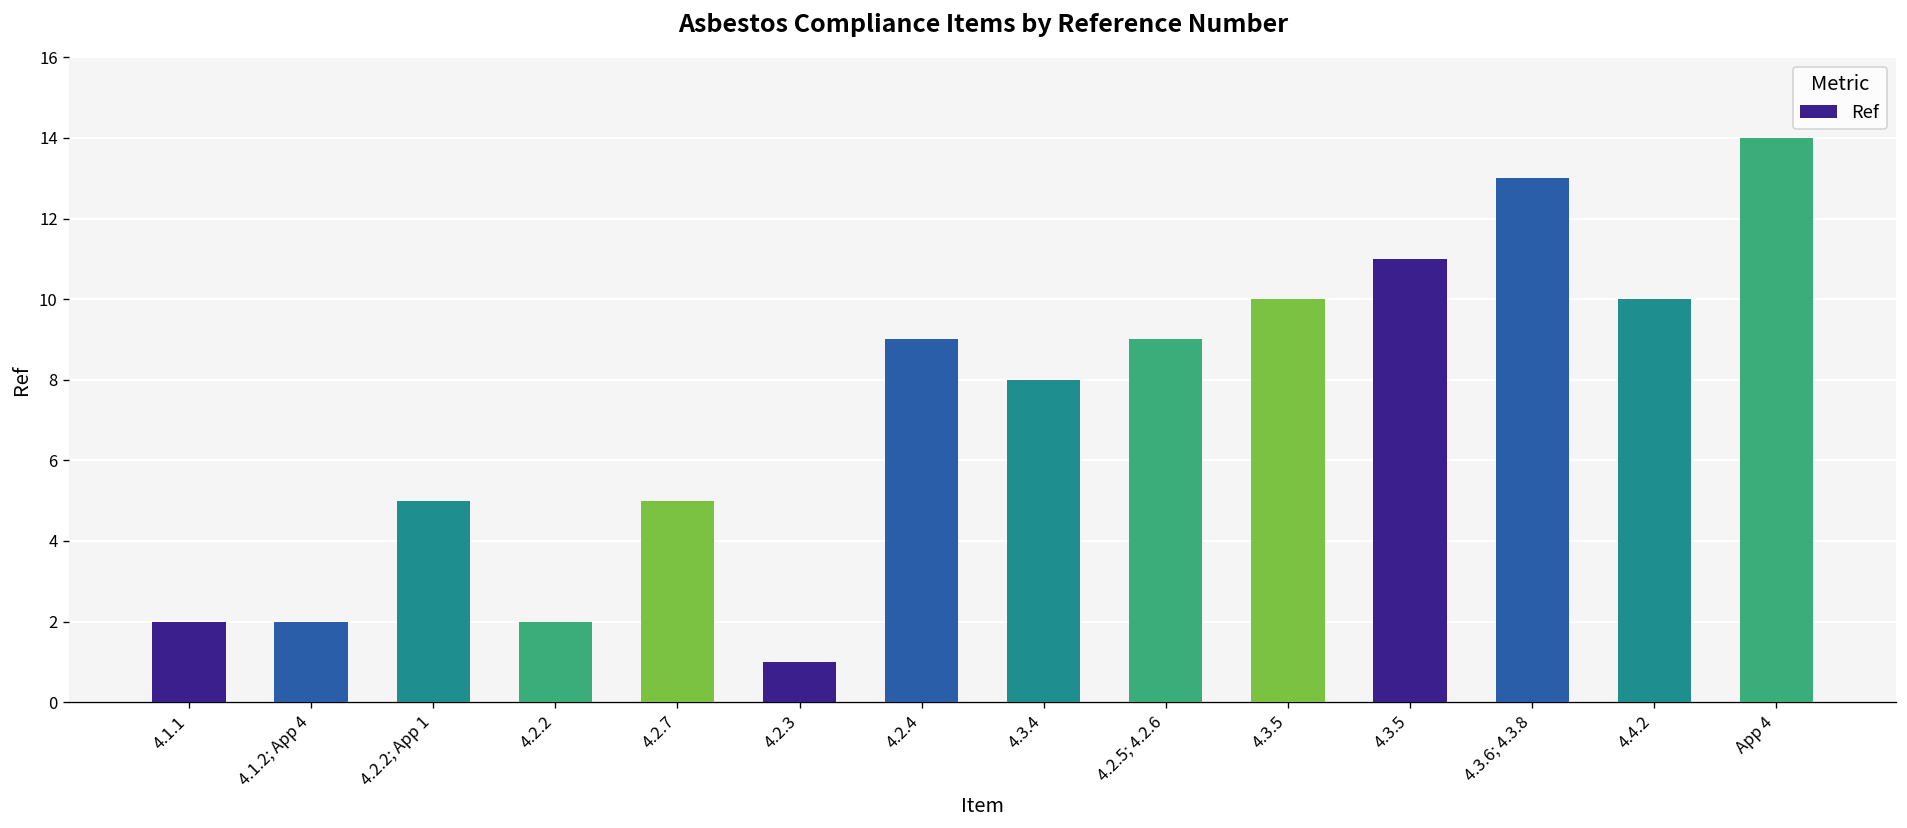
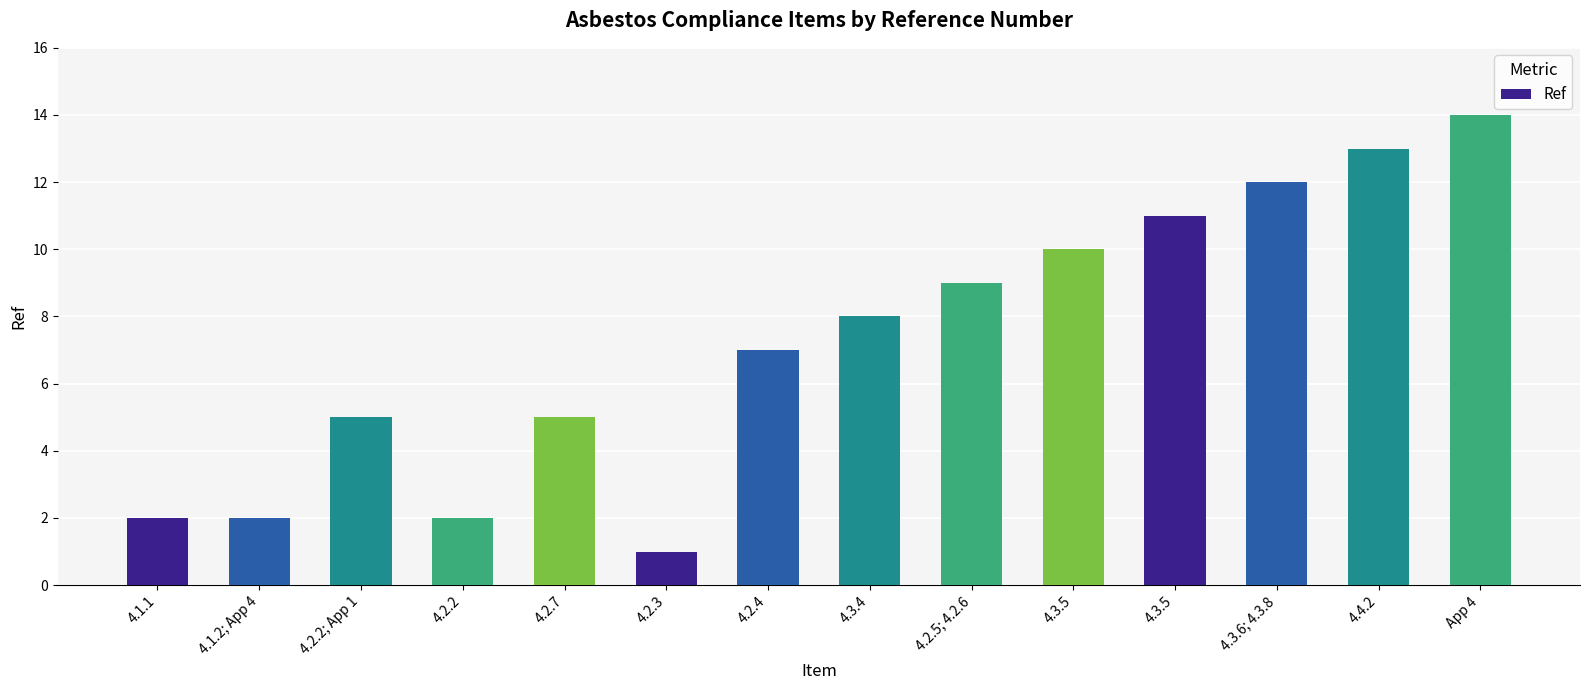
4.2.4: 9 -> 7
4.3.6; 4.3.8: 13 -> 12
4.4.2: 10 -> 13
